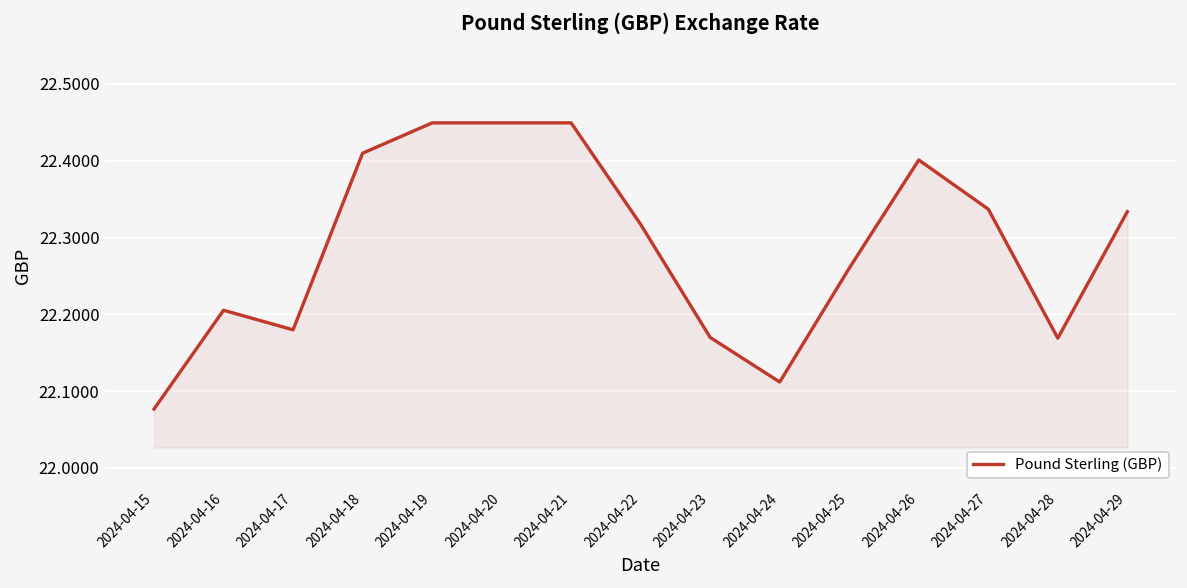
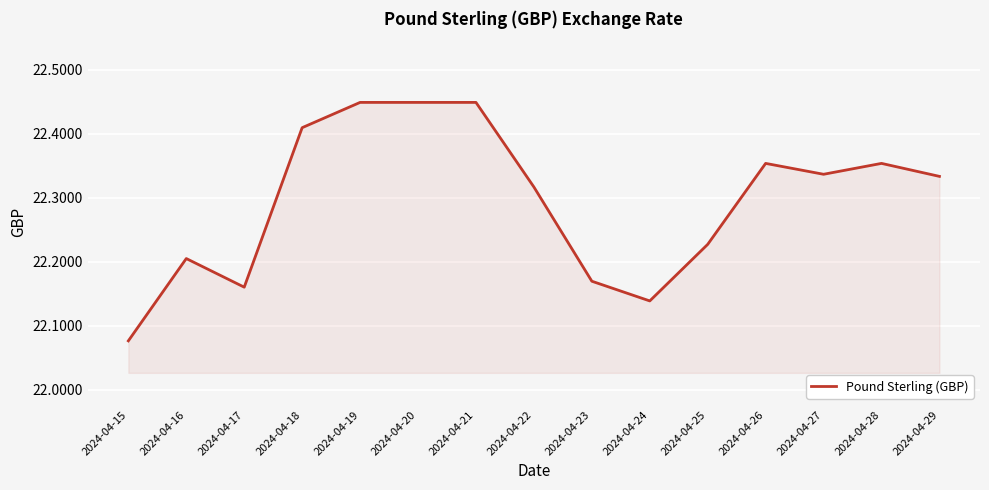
2024-04-17: 22.18 -> 22.16
2024-04-24: 22.11 -> 22.14
2024-04-25: 22.26 -> 22.23
2024-04-26: 22.40 -> 22.35
2024-04-28: 22.17 -> 22.35
